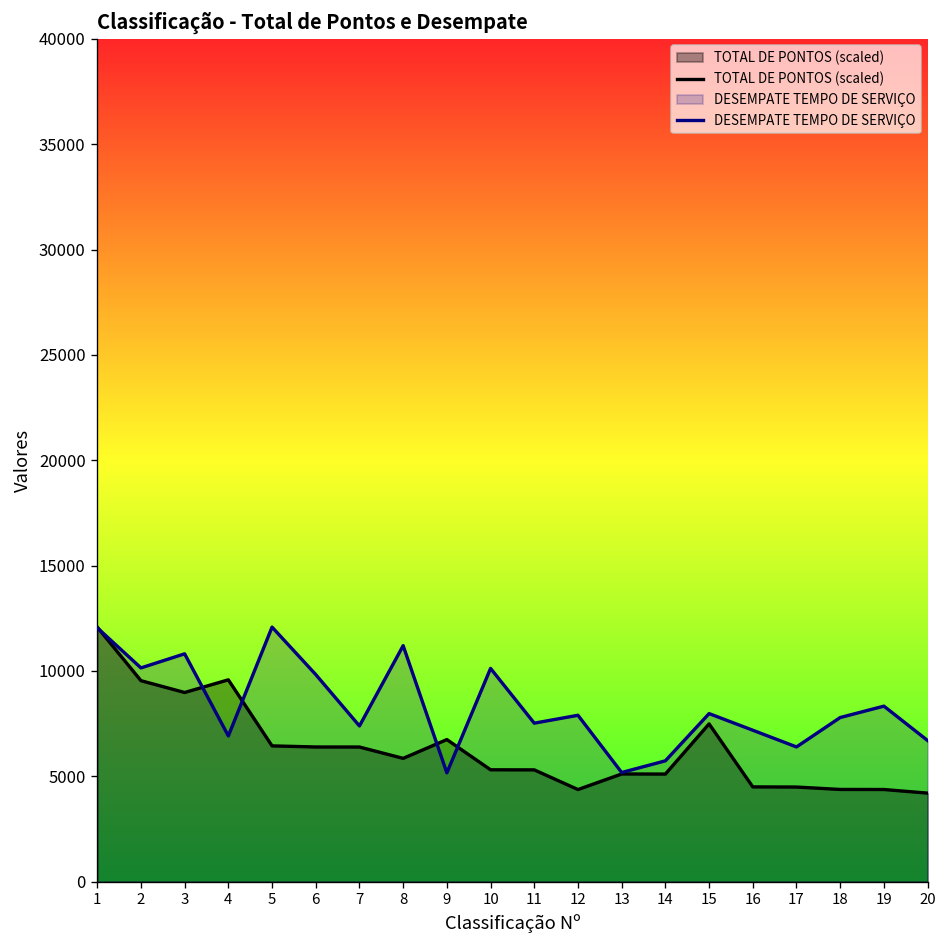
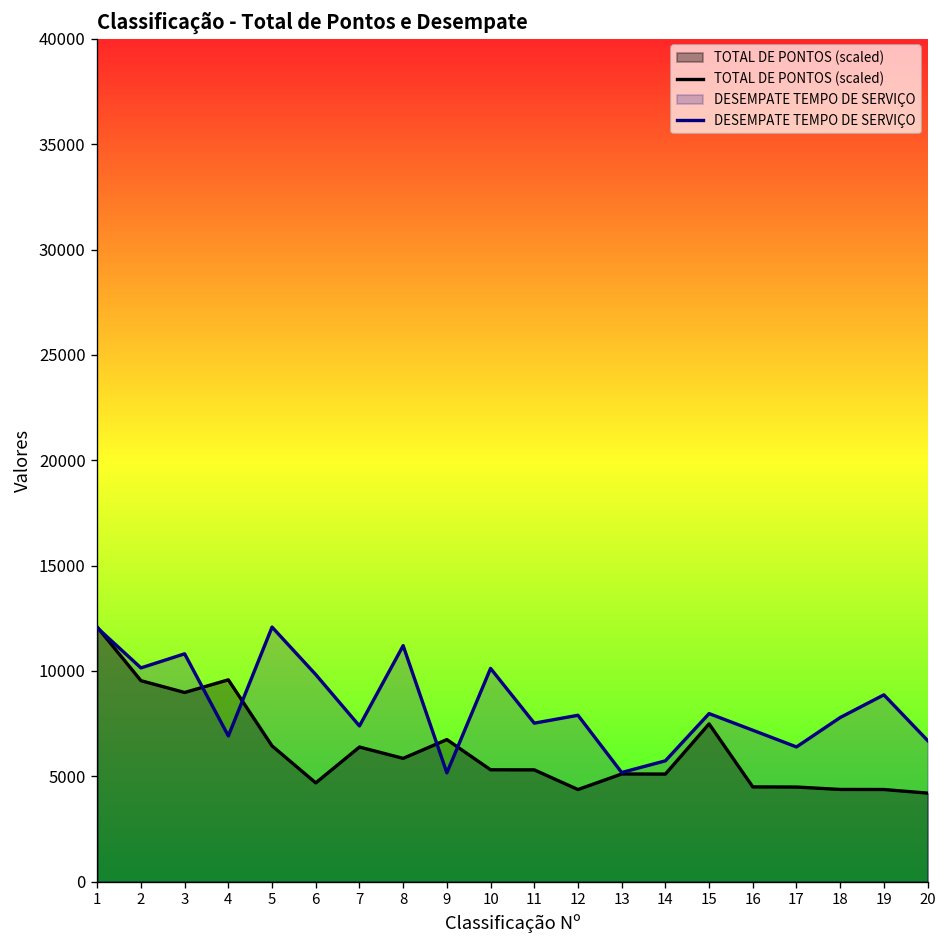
TOTAL DE PONTOS (scaled), 6: 6400 -> 4700
DESEMPATE TEMPO DE SERVIÇO, 19: 8300 -> 8900
